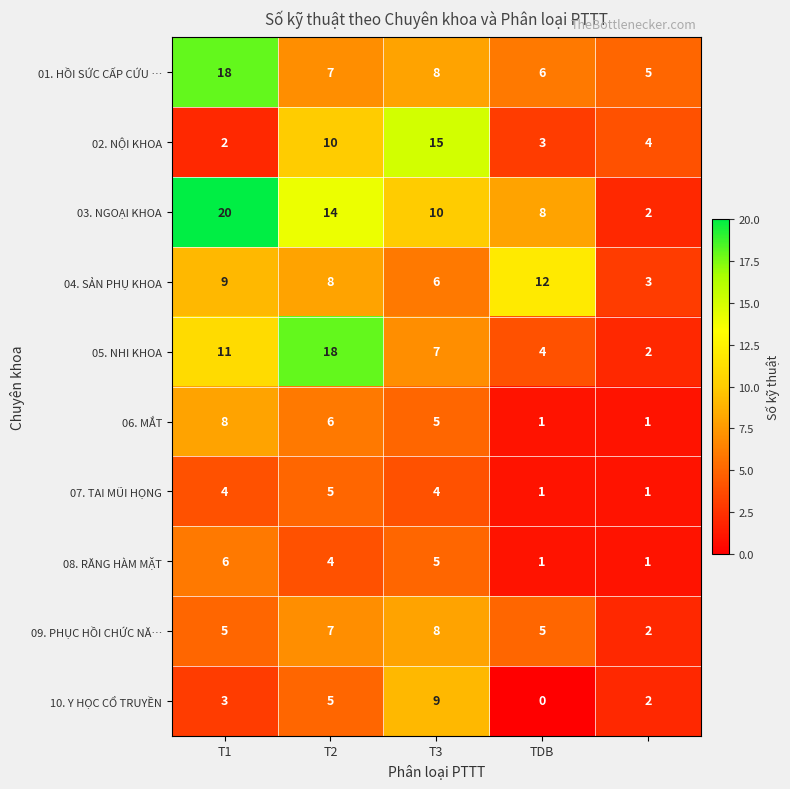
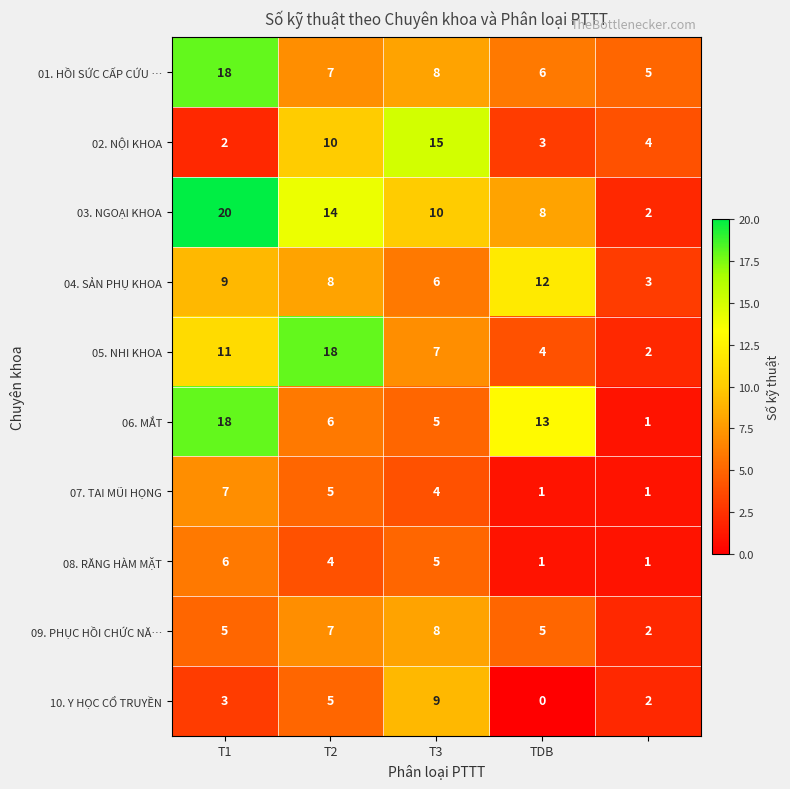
06. MẮT, T1: 8 -> 18
06. MẮT, TDB: 1 -> 13
07. TAI MŨI HỌNG, T1: 4 -> 7
